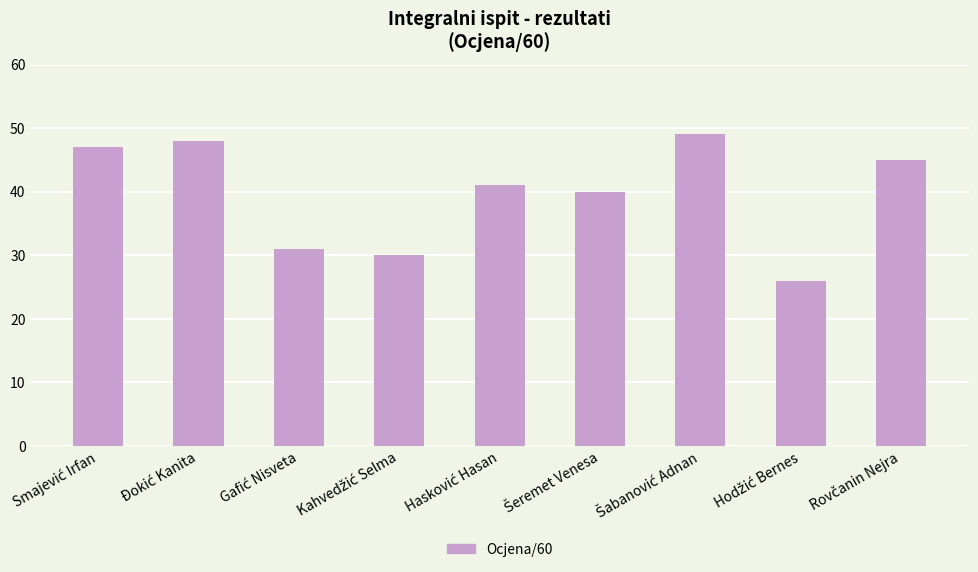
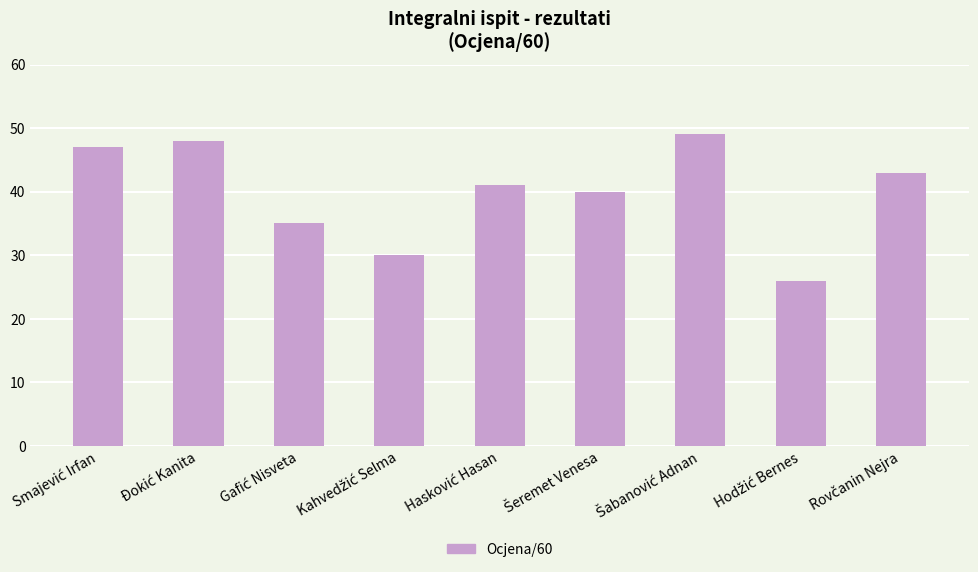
Gafić Nisveta: 31 -> 35
Rovčanin Nejra: 45 -> 43
